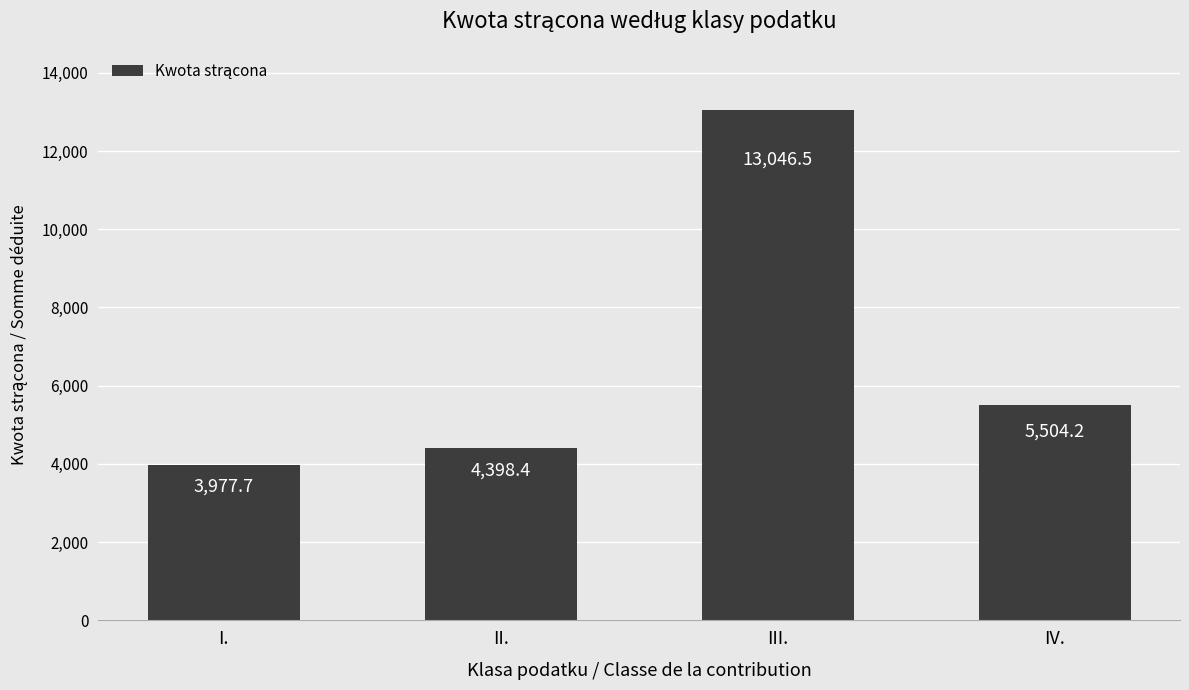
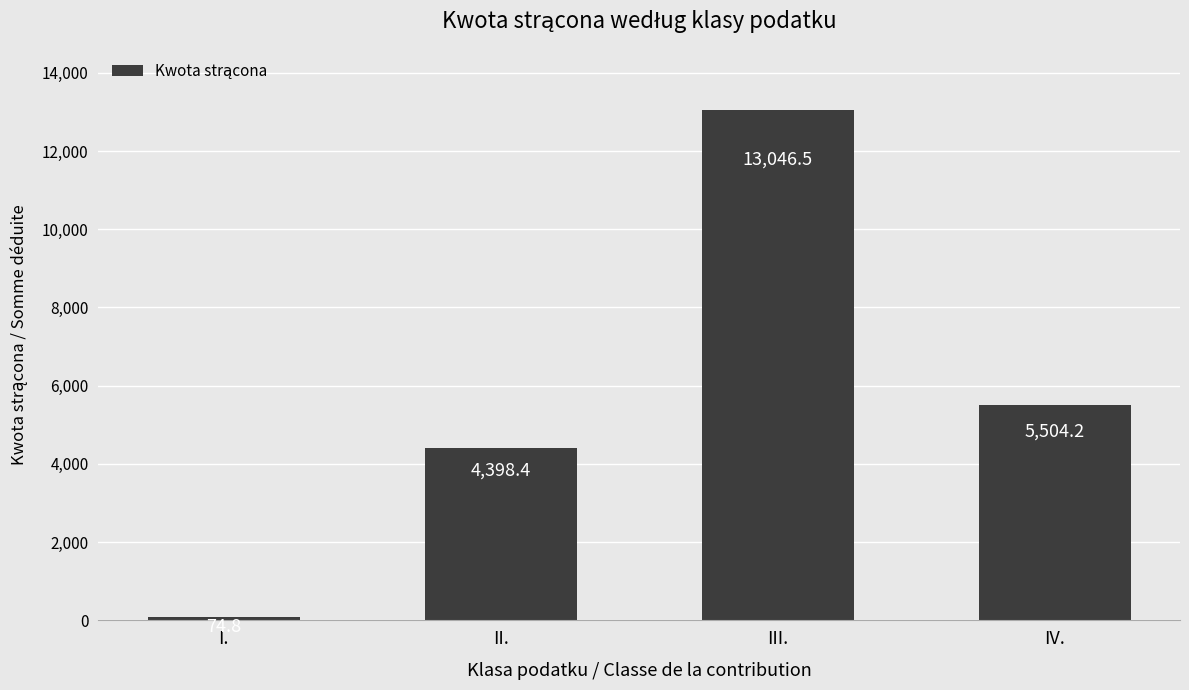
I.: 4,000 -> 100
